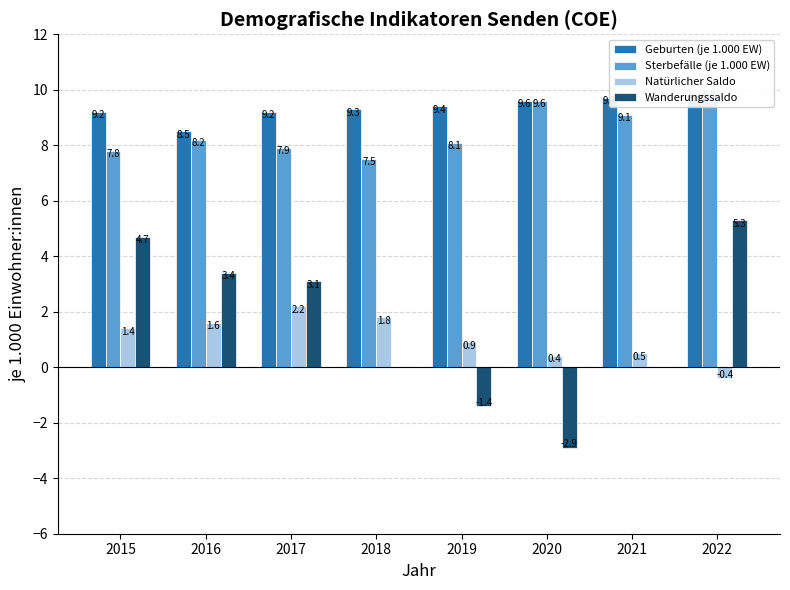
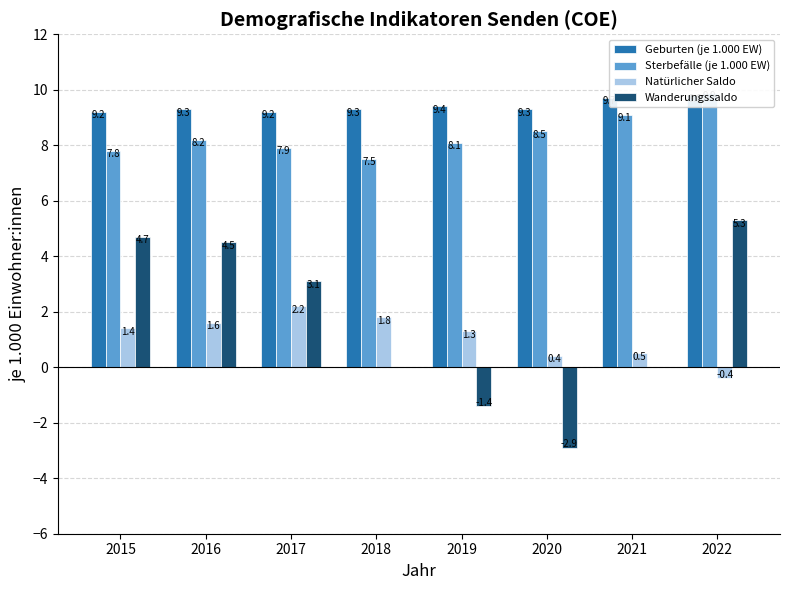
Geburten (je 1.000 EW), 2016: 8.5 -> 9.3
Wanderungssaldo, 2016: 3.4 -> 4.5
Natürlicher Saldo, 2019: 0.9 -> 1.3
Geburten (je 1.000 EW), 2020: 9.6 -> 9.3
Sterbefälle (je 1.000 EW), 2020: 9.6 -> 8.5
